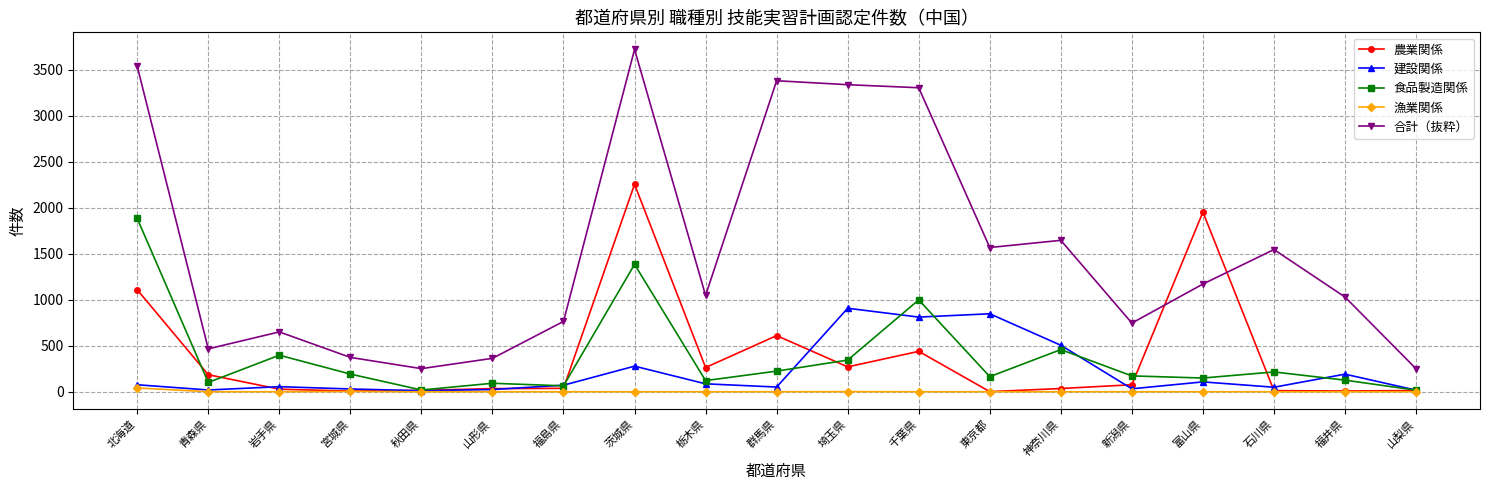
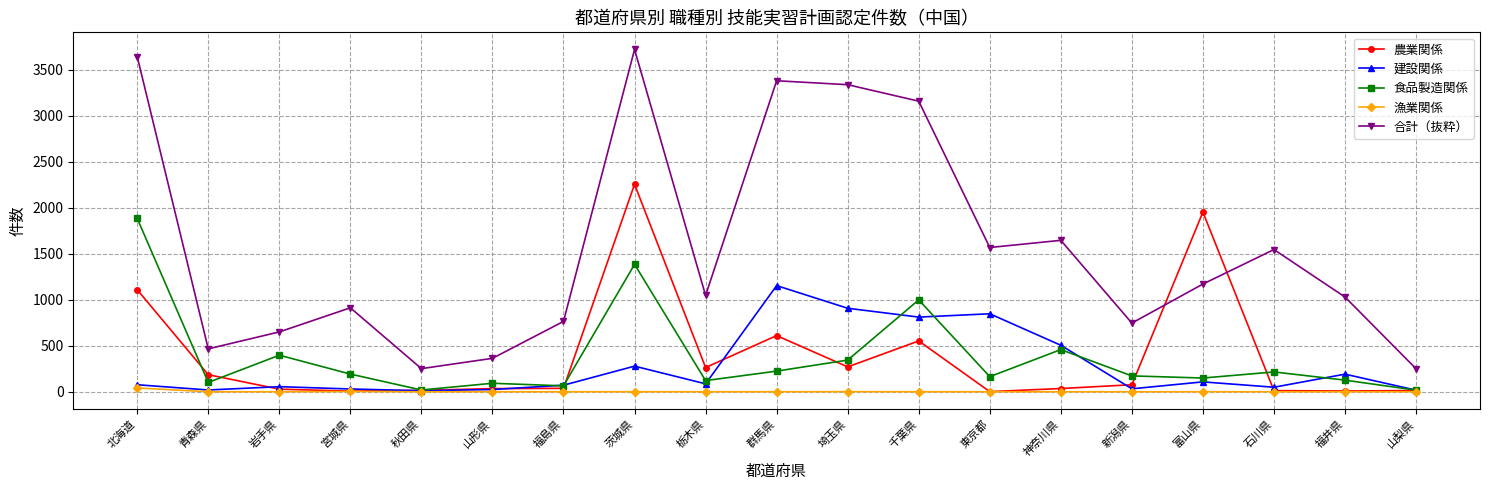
合計（抜粋）, 北海道: 3500 -> 3600
合計（抜粋）, 宮城県: 400 -> 900
建設関係, 群馬県: 100 -> 1200
農業関係, 千葉県: 400 -> 600
合計（抜粋）, 千葉県: 3300 -> 3200
